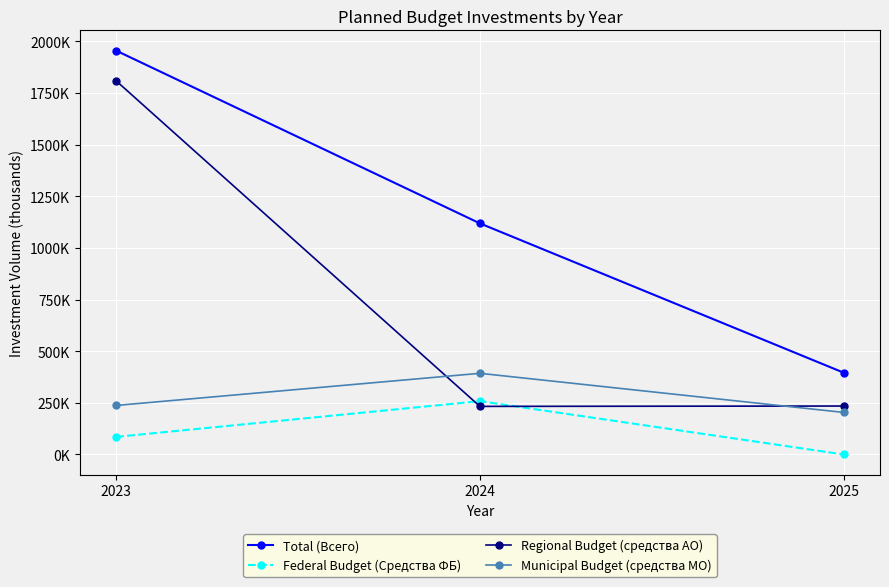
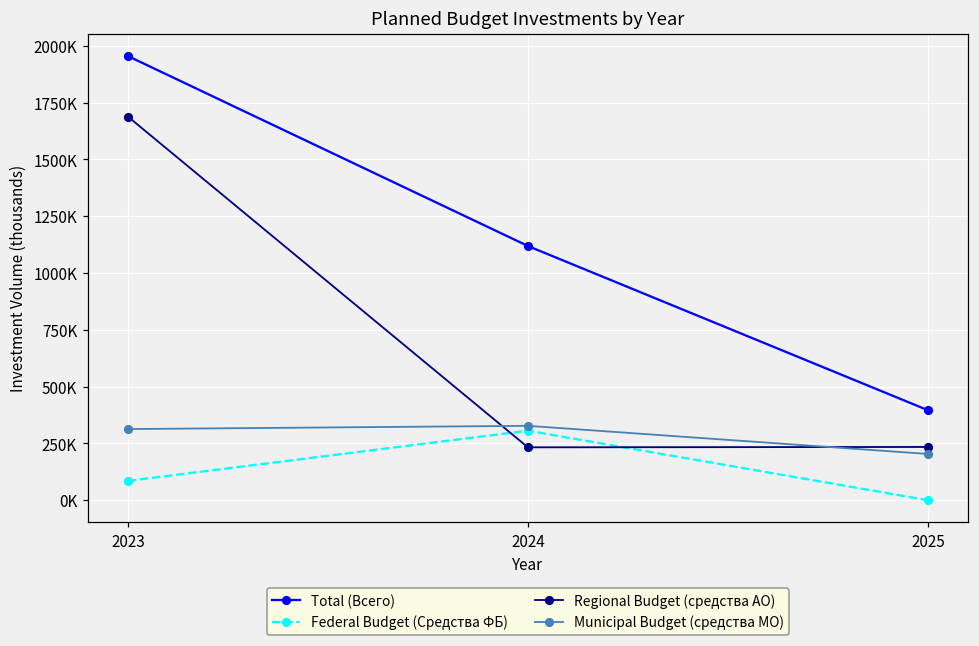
Regional Budget (средства АО), 2023: 1810000 -> 1690000
Municipal Budget (средства МО), 2023: 240000 -> 310000
Federal Budget (Средства ФБ), 2024: 260000 -> 310000
Municipal Budget (средства МО), 2024: 390000 -> 330000
